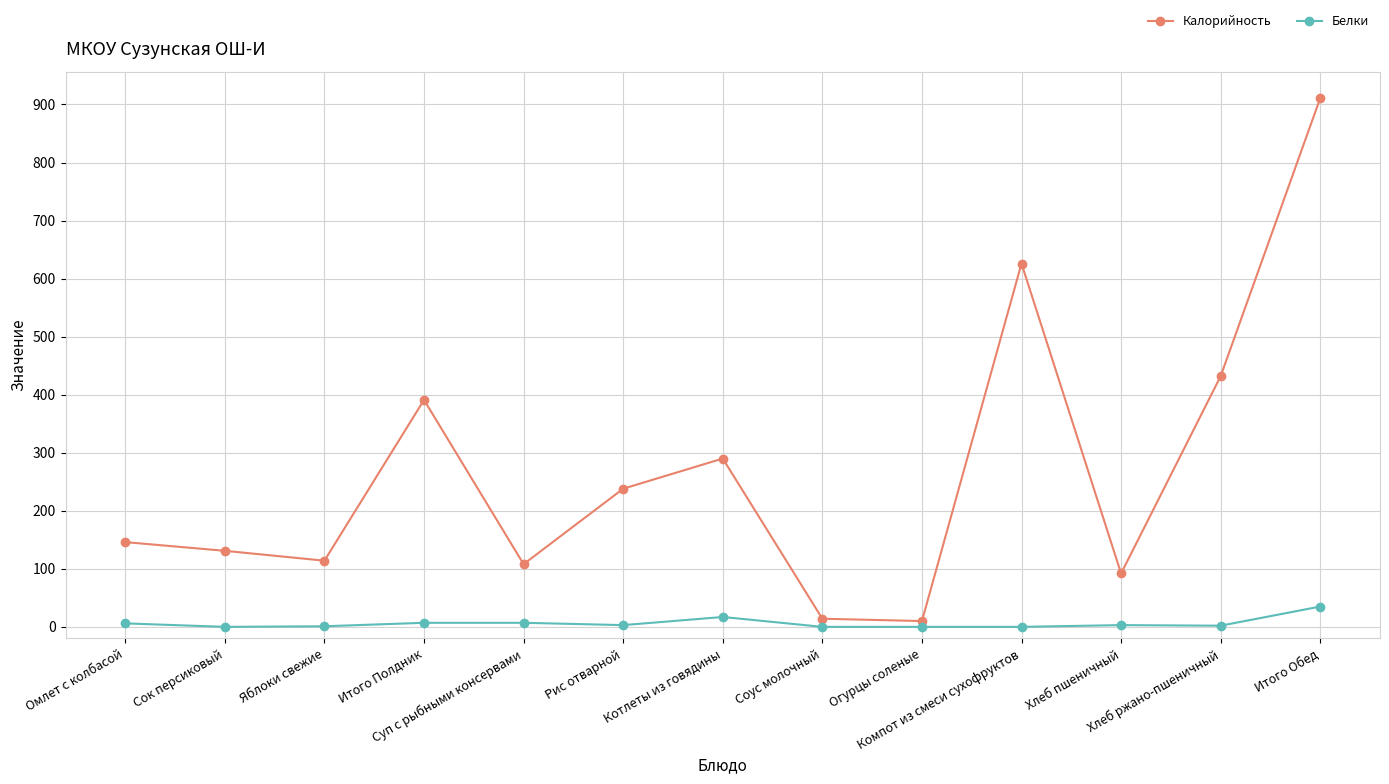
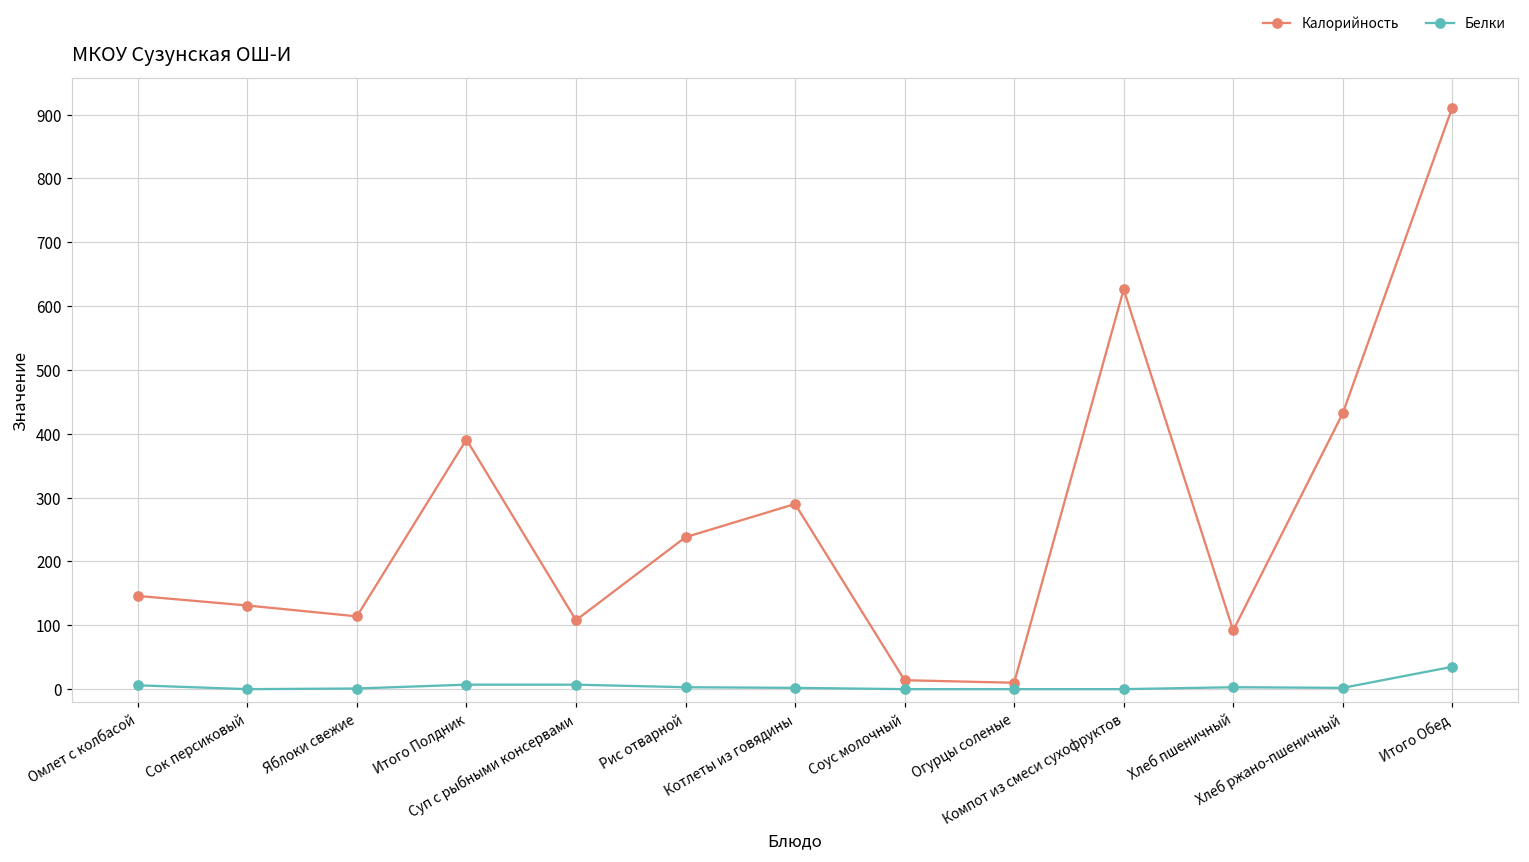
Белки, Котлеты из говядины: 20 -> 0
